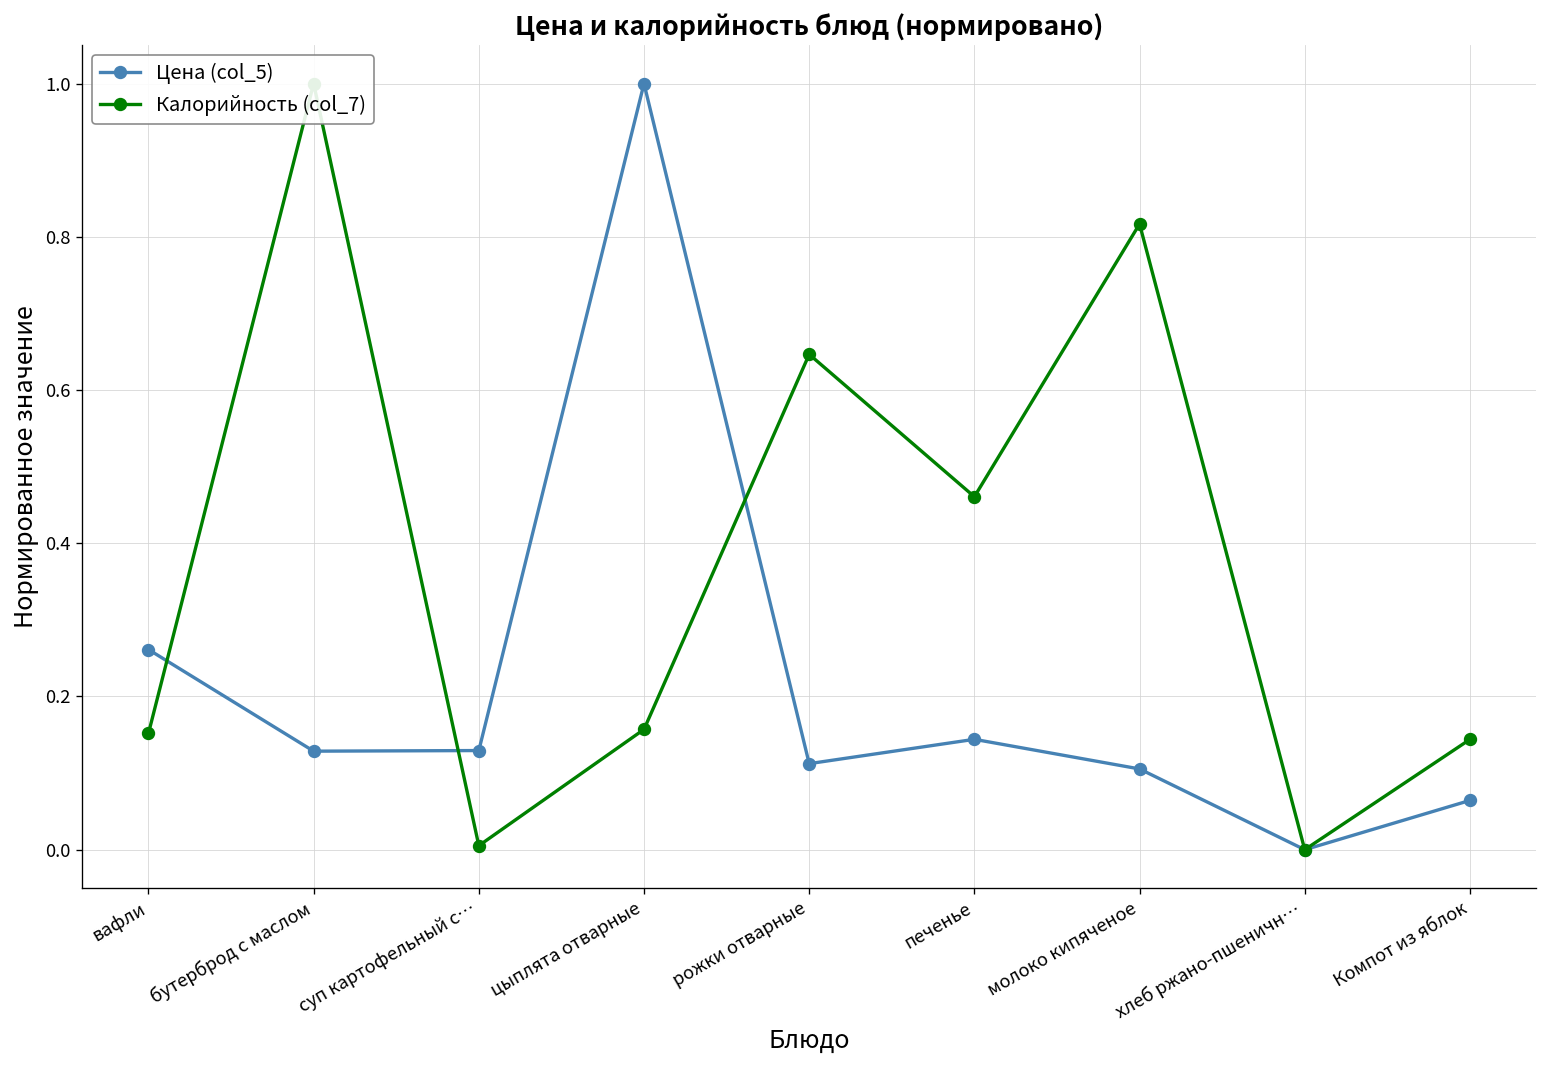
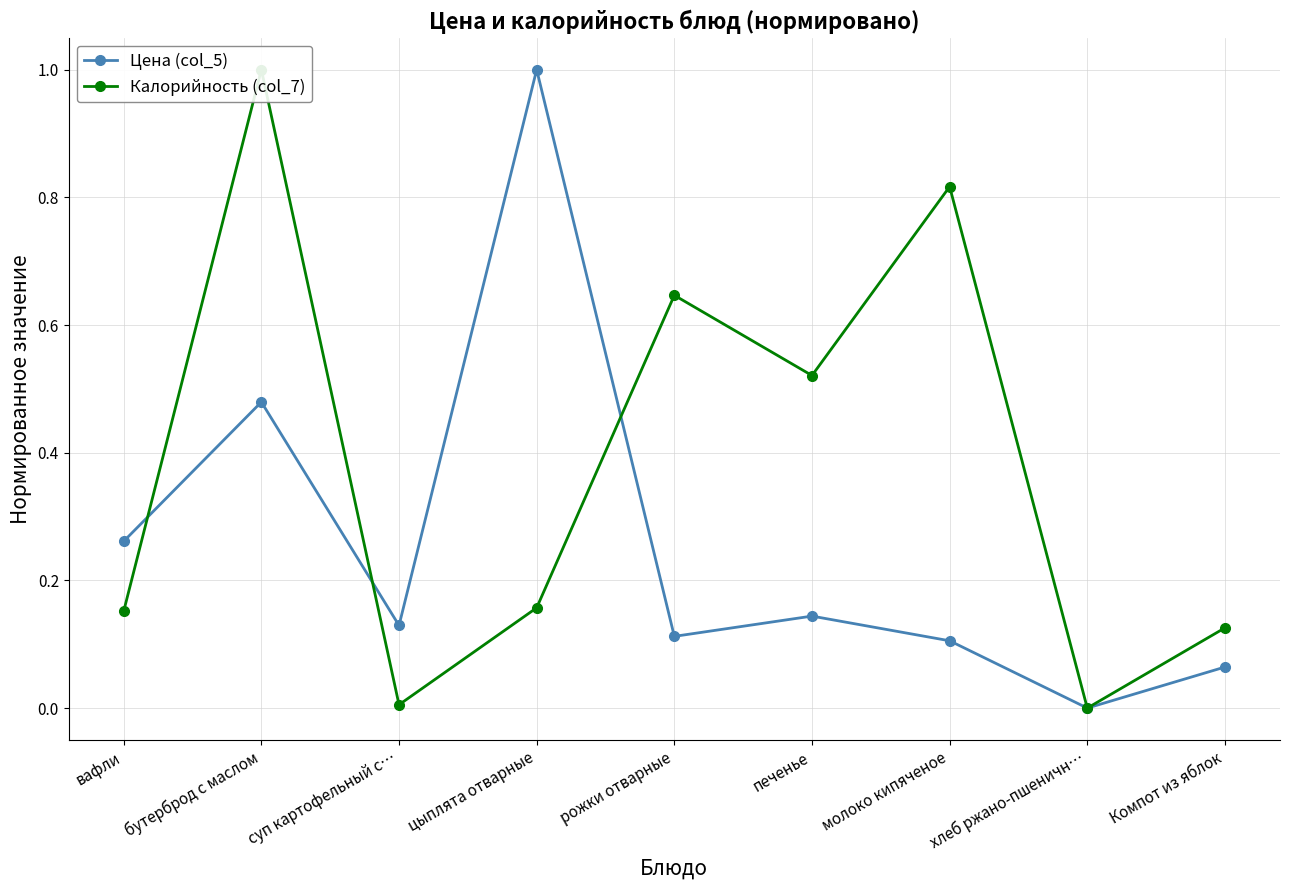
Цена (col_5), бутерброд с маслом: 0.13 -> 0.48
Калорийность (col_7), печенье: 0.46 -> 0.52
Калорийность (col_7), Компот из яблок: 0.14 -> 0.13
